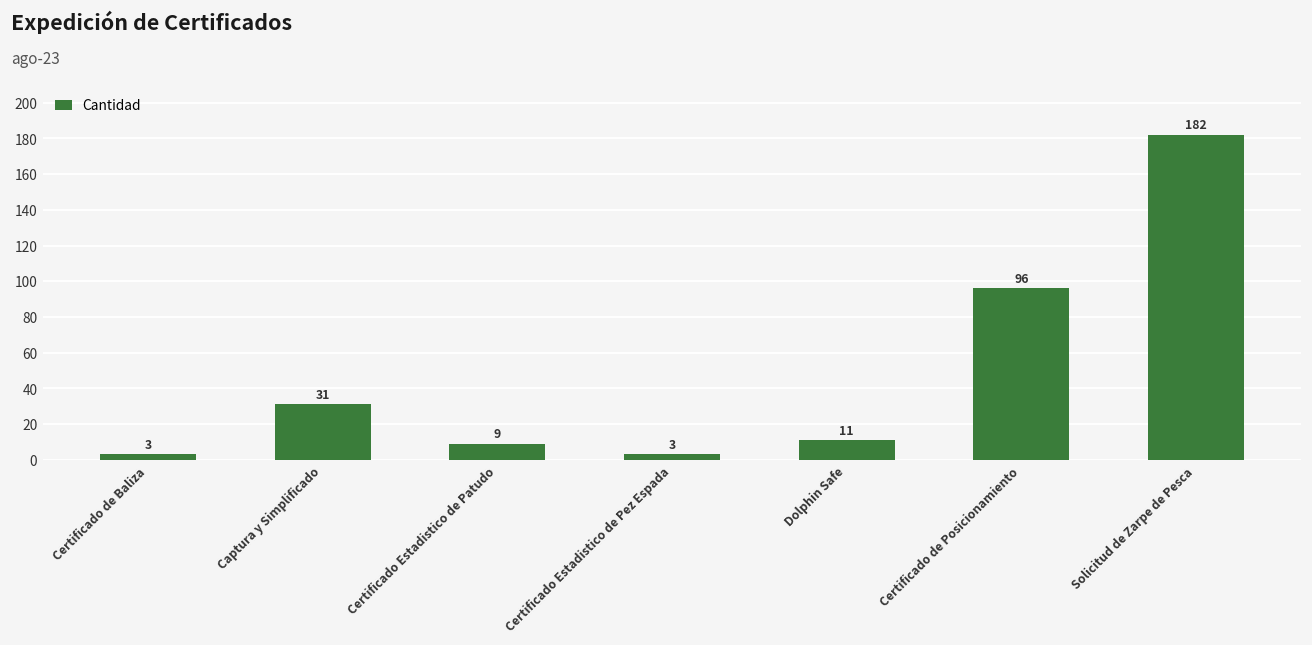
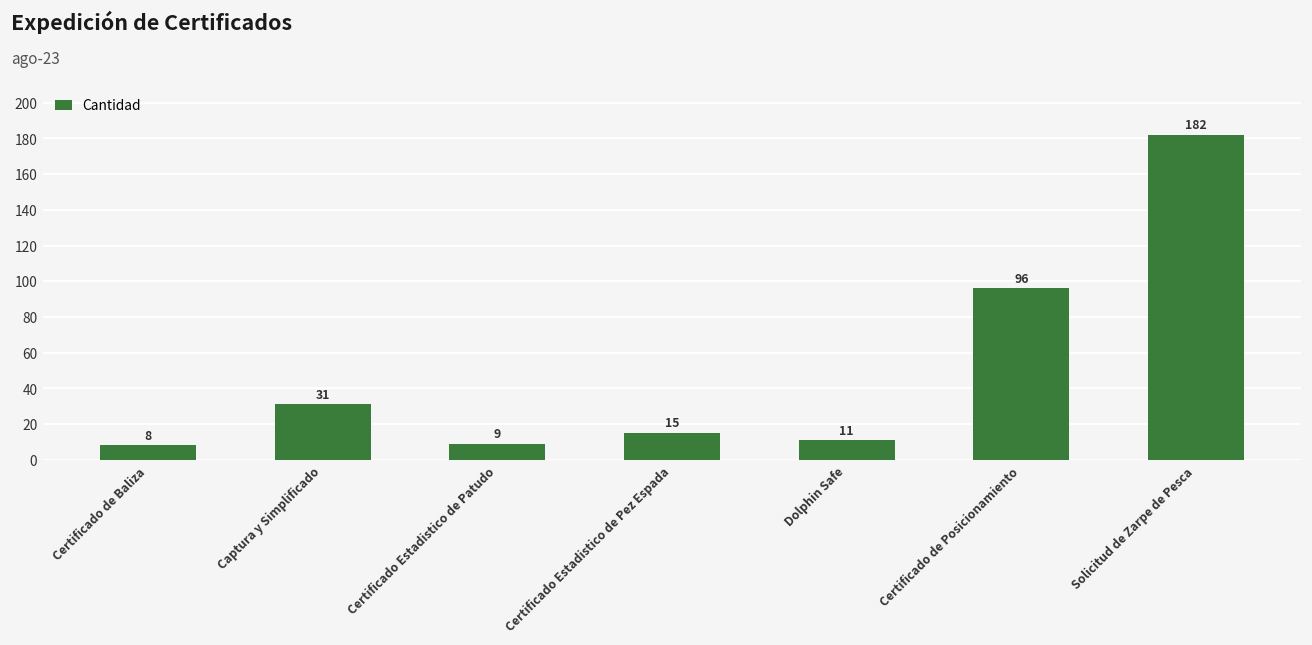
Certificado de Baliza: 3 -> 8
Certificado Estadistico de Pez Espada: 3 -> 15
